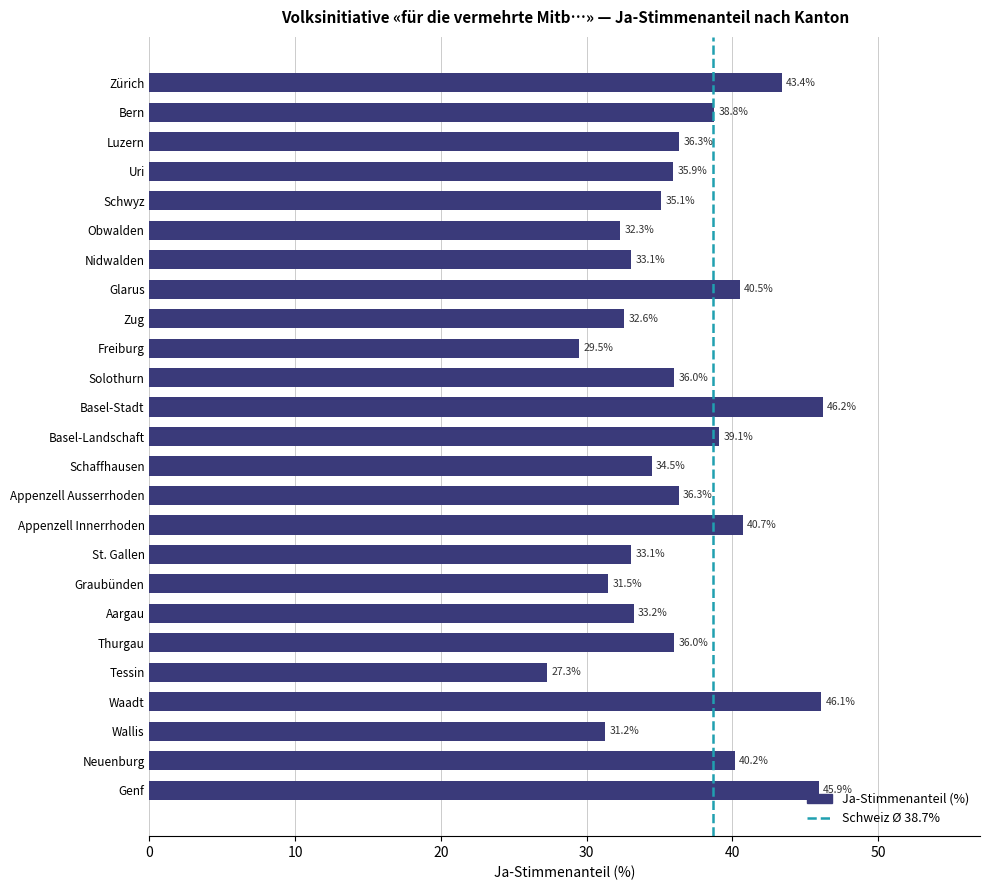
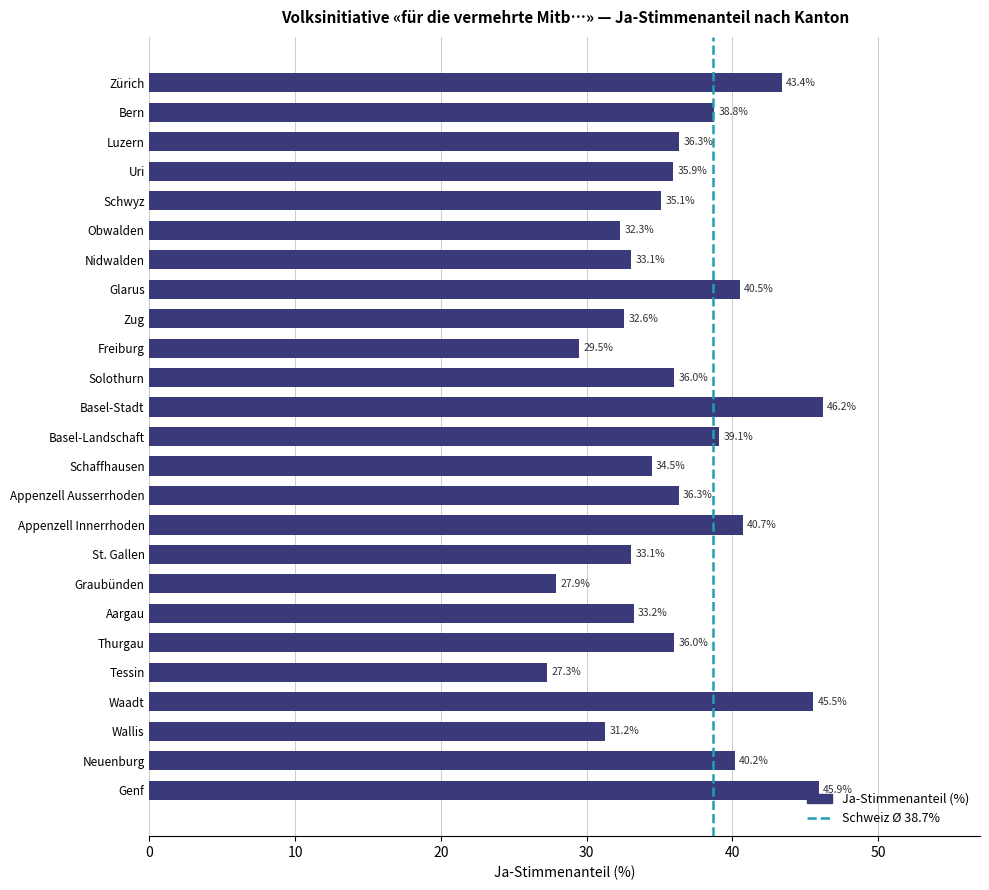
Graubünden: 31.5% -> 27.9%
Waadt: 46.1% -> 45.5%
